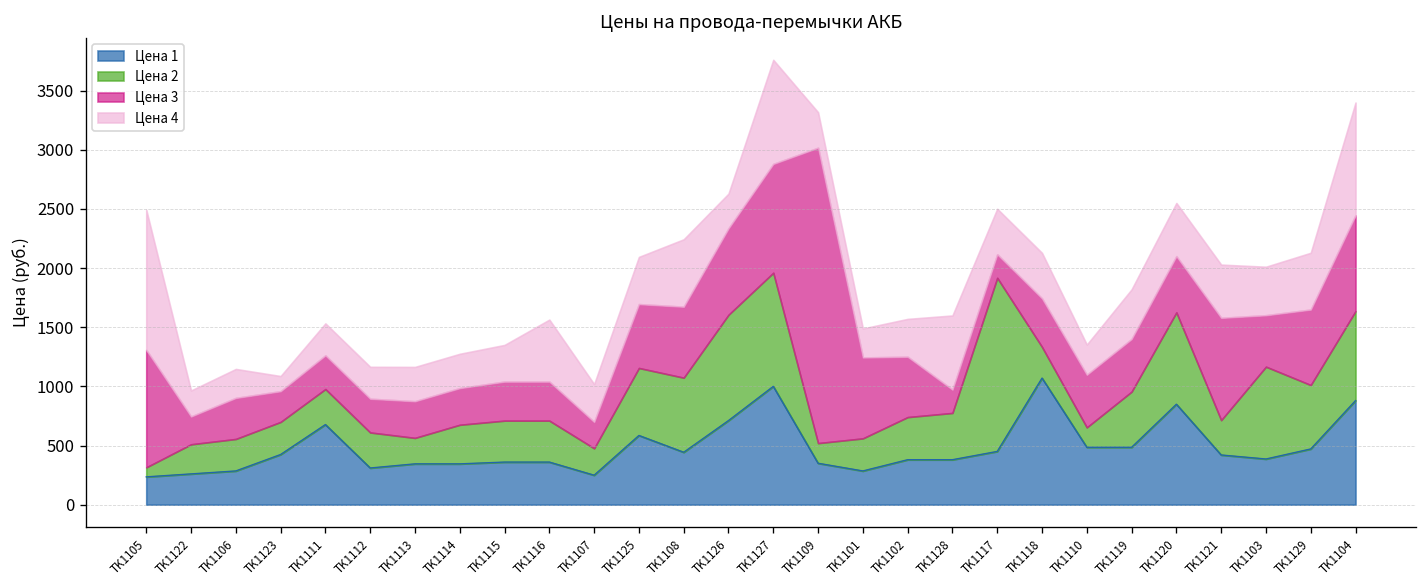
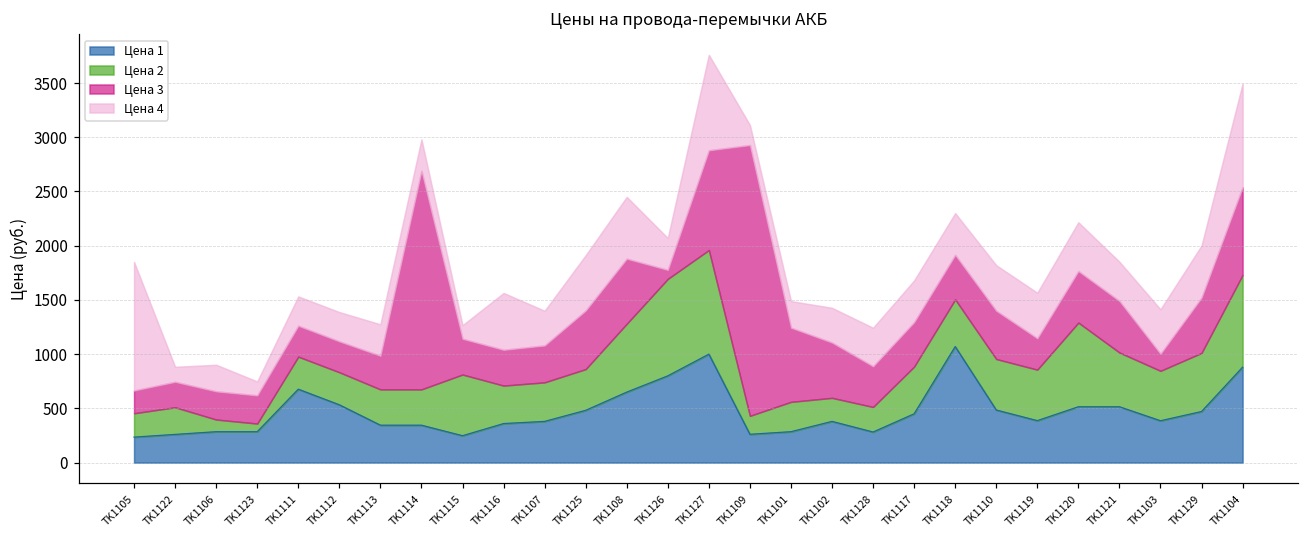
Цена 2, TK1105: 100 -> 200
Цена 3, TK1105: 1000 -> 200
Цена 4, TK1122: 200 -> 100
Цена 2, TK1106: 300 -> 100
Цена 3, TK1106: 350 -> 260
Цена 1, TK1123: 400 -> 300
Цена 2, TK1123: 300 -> 100
Цена 1, TK1112: 300 -> 500
Цена 2, TK1113: 200 -> 300
Цена 3, TK1114: 300 -> 2000
Цена 1, TK1115: 400 -> 200
Цена 2, TK1115: 400 -> 600
Цена 4, TK1115: 300 -> 100
Цена 1, TK1107: 200 -> 400
Цена 2, TK1107: 200 -> 400
Цена 3, TK1107: 200 -> 300
Цена 1, TK1125: 600 -> 500
Цена 2, TK1125: 600 -> 400
Цена 4, TK1125: 400 -> 500
Цена 1, TK1108: 400 -> 700
Цена 1, TK1126: 700 -> 800
Цена 3, TK1126: 700 -> 100
Цена 1, TK1109: 400 -> 300
Цена 4, TK1109: 300 -> 200
Цена 2, TK1102: 400 -> 200
Цена 1, TK1128: 400 -> 300
Цена 2, TK1128: 400 -> 200
Цена 3, TK1128: 200 -> 400
Цена 4, TK1128: 600 -> 400
Цена 2, TK1117: 1500 -> 400
Цена 3, TK1117: 200 -> 400
Цена 2, TK1118: 300 -> 400
Цена 2, TK1110: 200 -> 500
Цена 4, TK1110: 300 -> 400
Цена 1, TK1119: 500 -> 400
Цена 3, TK1119: 400 -> 300
Цена 1, TK1120: 800 -> 500
Цена 1, TK1121: 400 -> 500
Цена 2, TK1121: 300 -> 500
Цена 3, TK1121: 900 -> 500
Цена 4, TK1121: 500 -> 400
Цена 2, TK1103: 800 -> 500
Цена 3, TK1103: 400 -> 200
Цена 3, TK1129: 600 -> 500
Цена 2, TK1104: 800 -> 900
